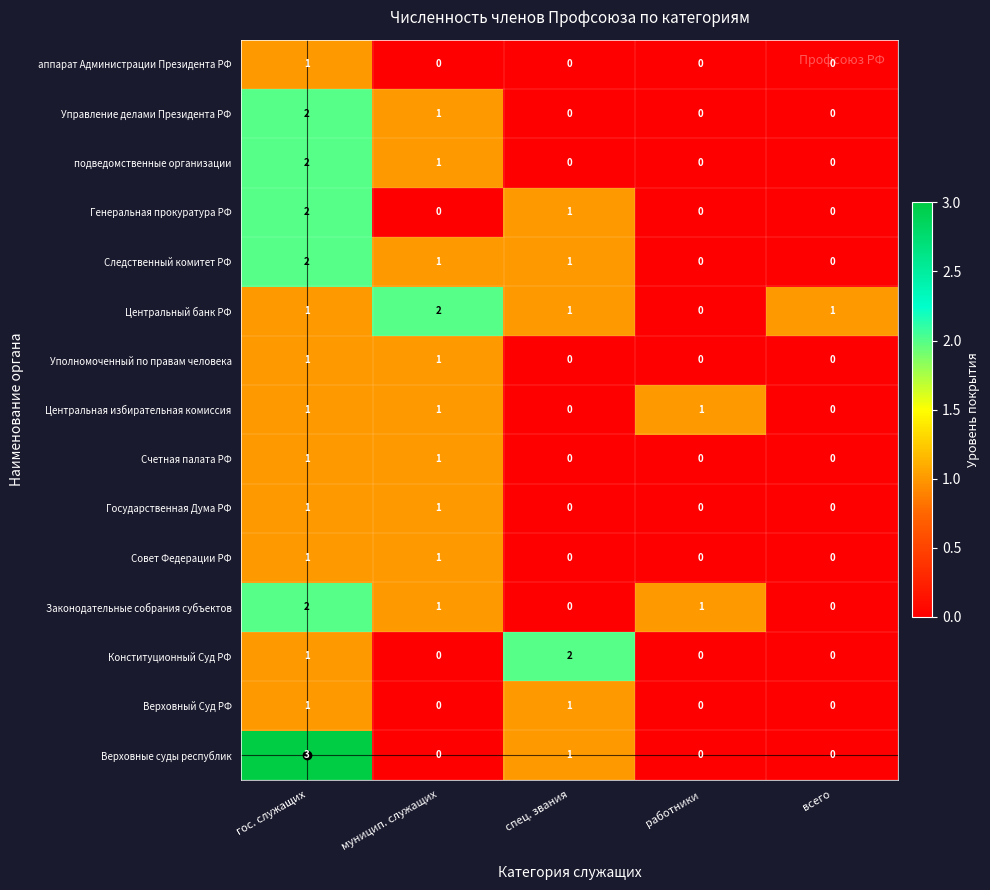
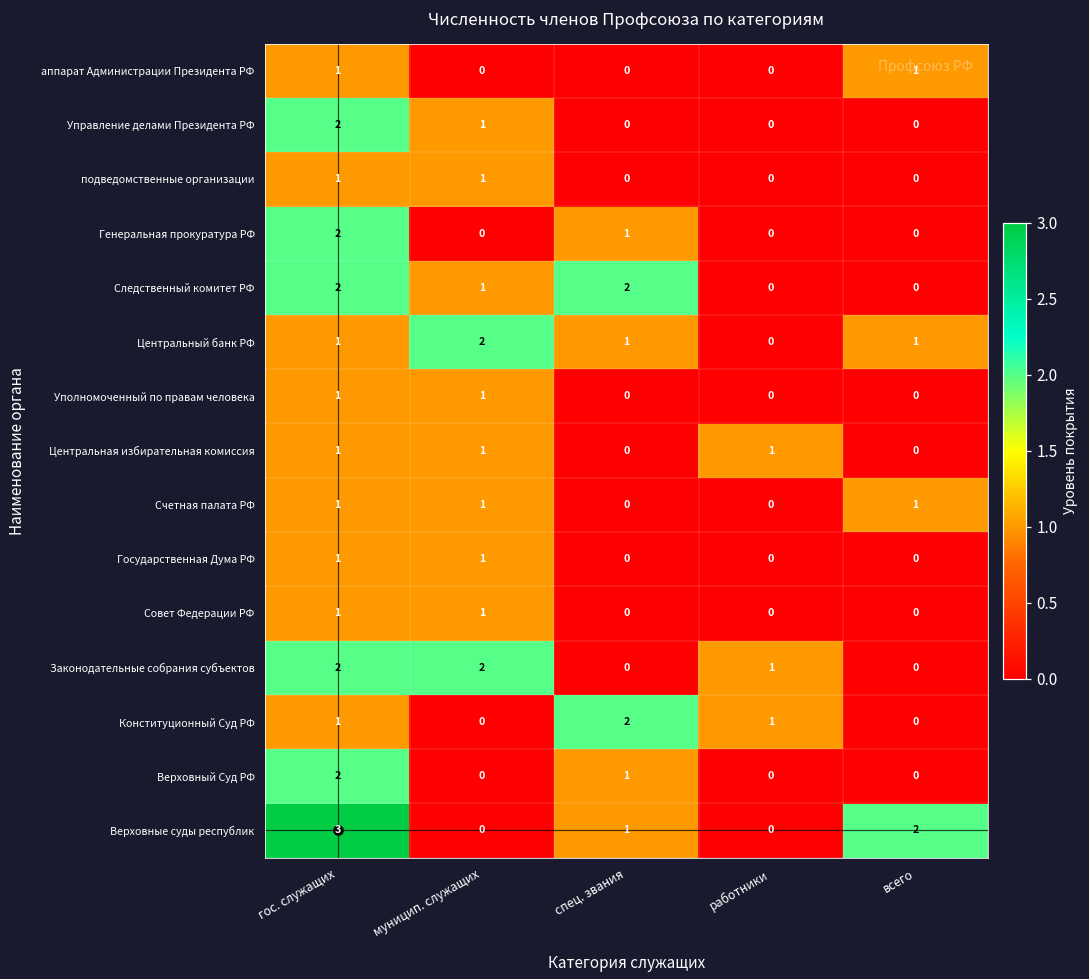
аппарат Администрации Президента РФ, всего: 0 -> 1
подведомственные организации, гос. служащих: 2 -> 1
Следственный комитет РФ, спец. звания: 1 -> 2
Счетная палата РФ, всего: 0 -> 1
Законодательные собрания субъектов, муницип. служащих: 1 -> 2
Конституционный Суд РФ, работники: 0 -> 1
Верховный Суд РФ, гос. служащих: 1 -> 2
Верховные суды республик, всего: 0 -> 2
